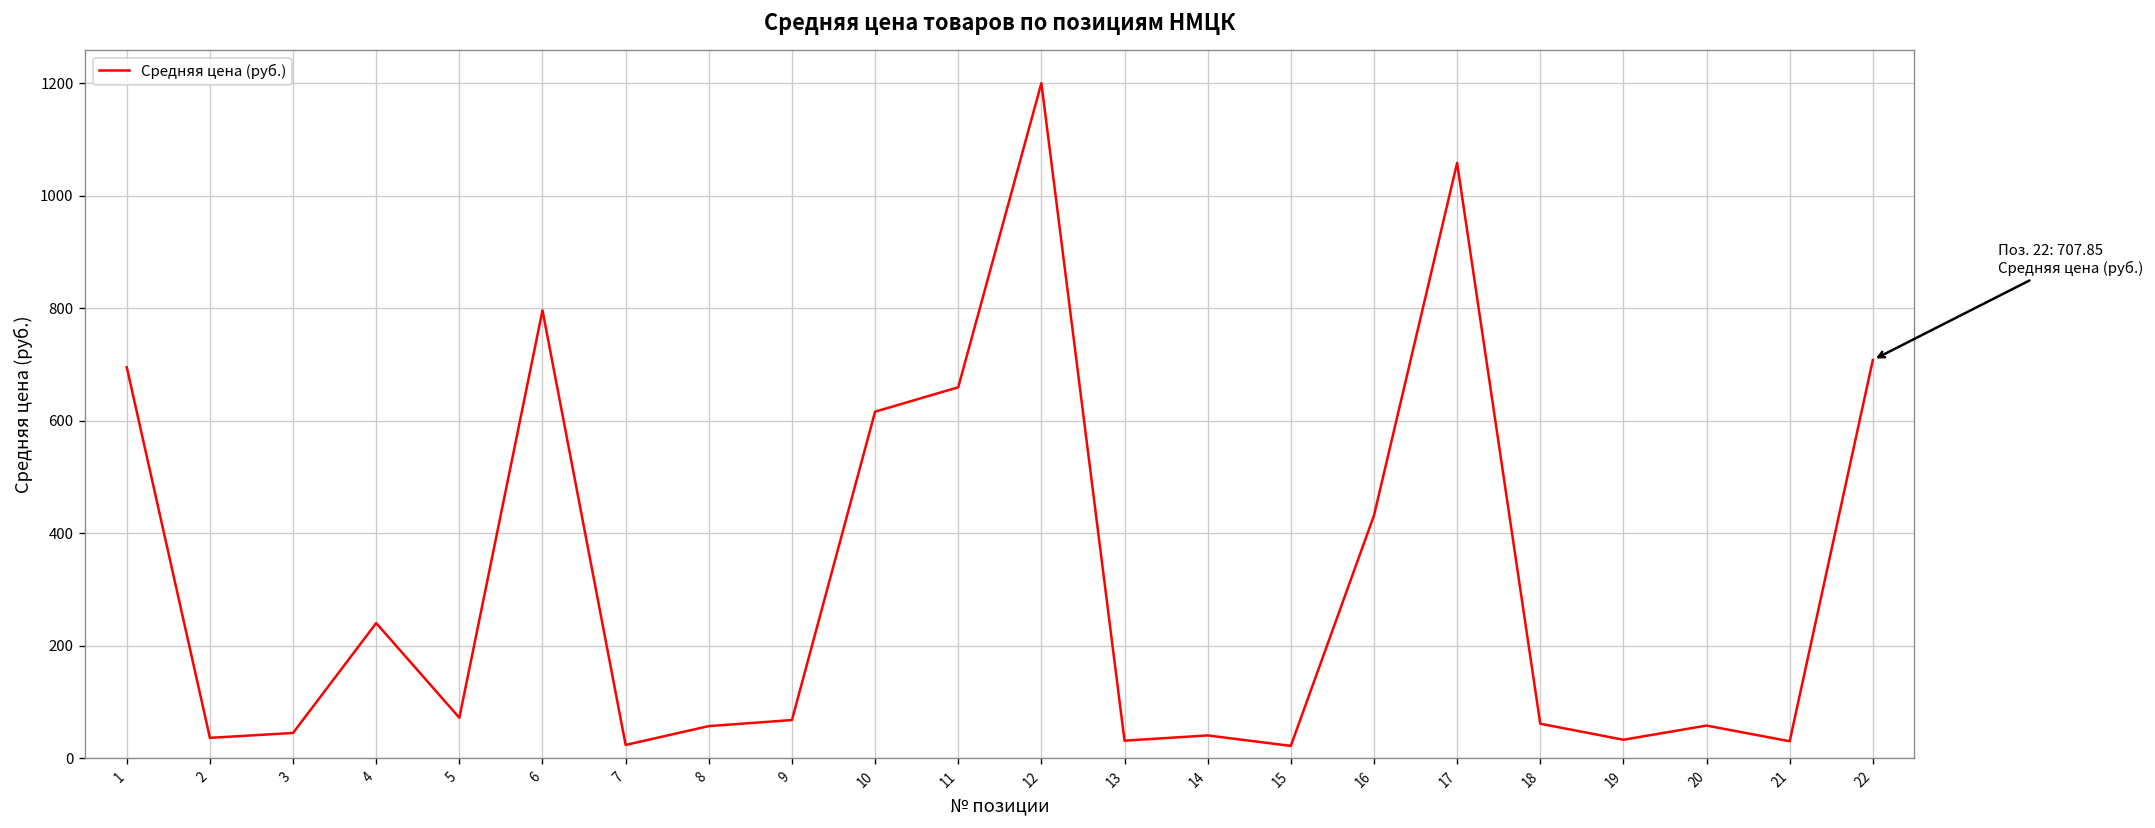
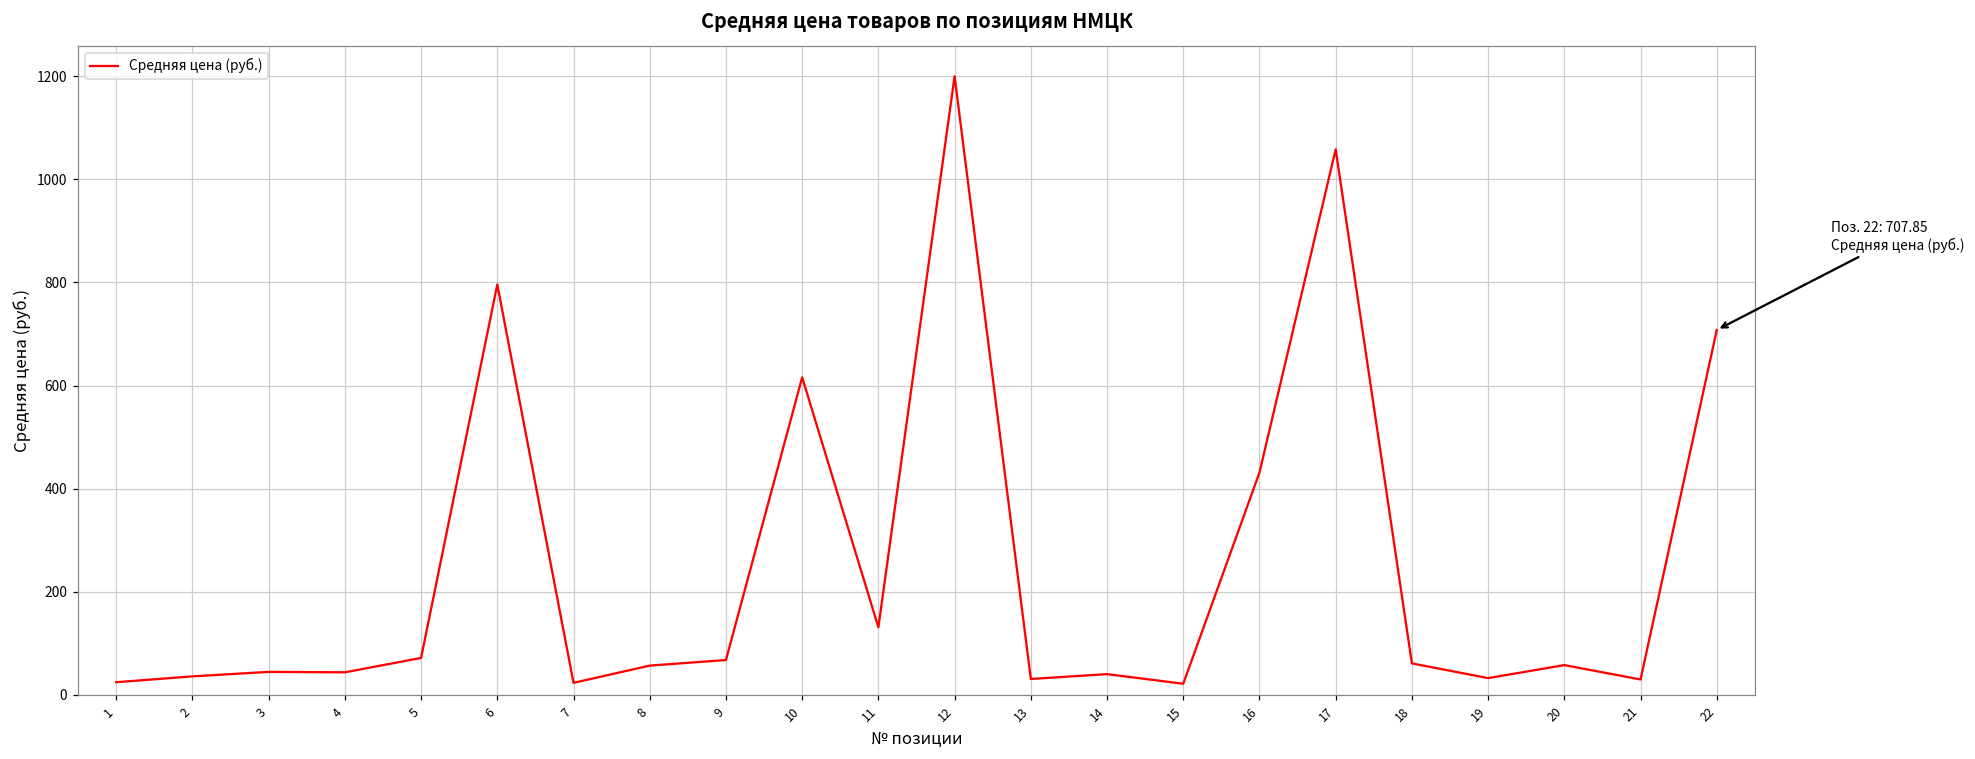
1: 690 -> 20
4: 240 -> 40
11: 660 -> 130
